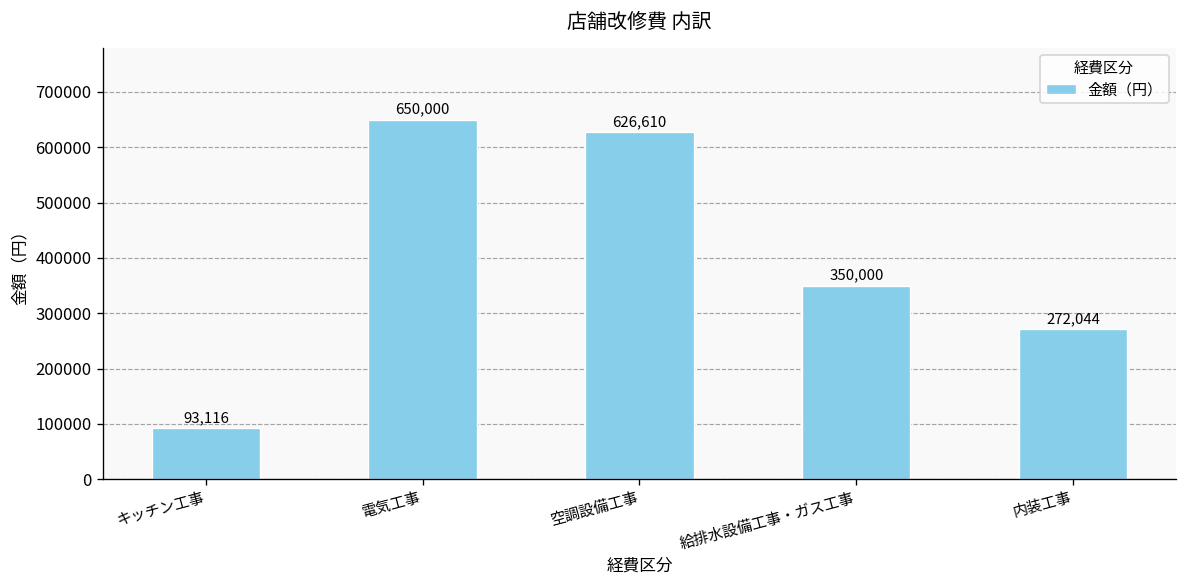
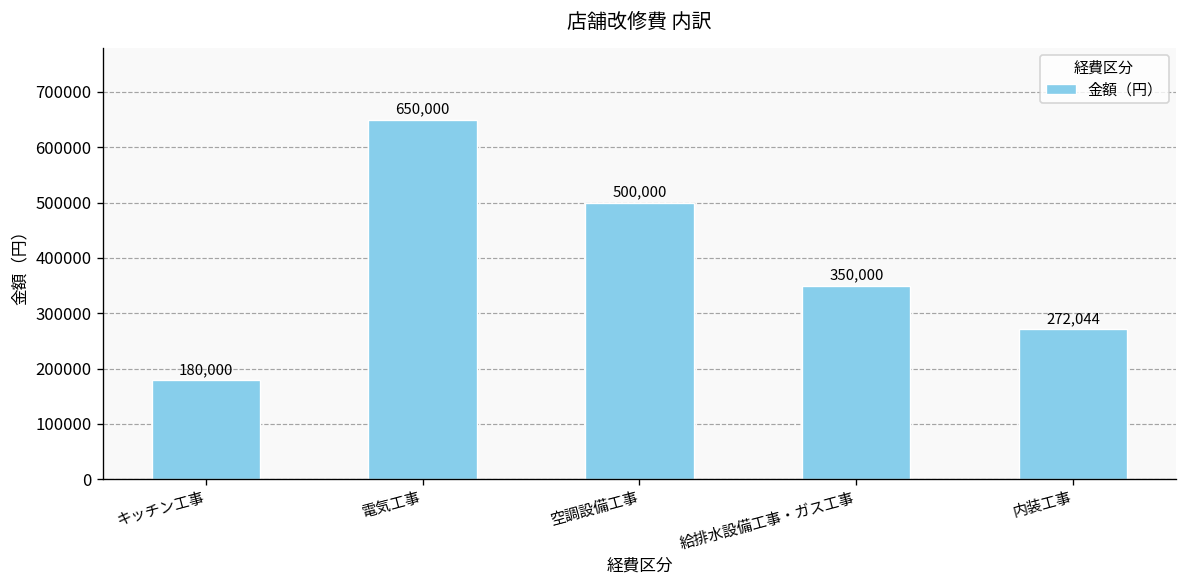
キッチン工事: 93,116 -> 180,000
空調設備工事: 626,610 -> 500,000
